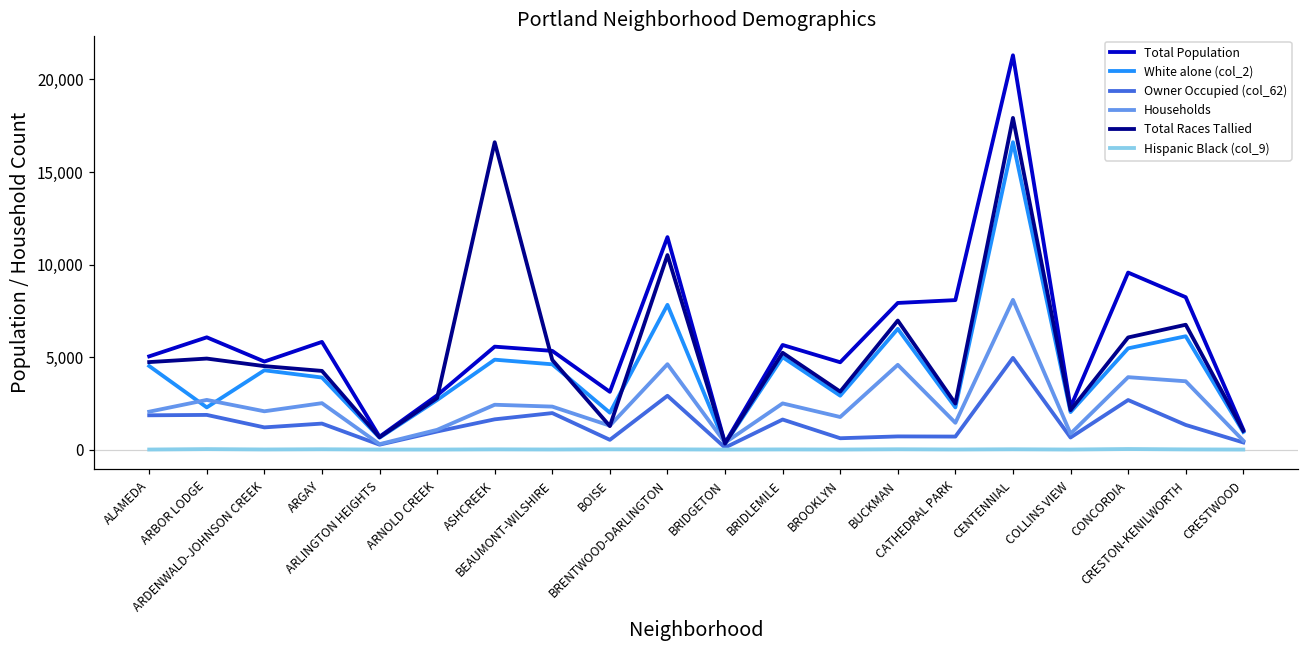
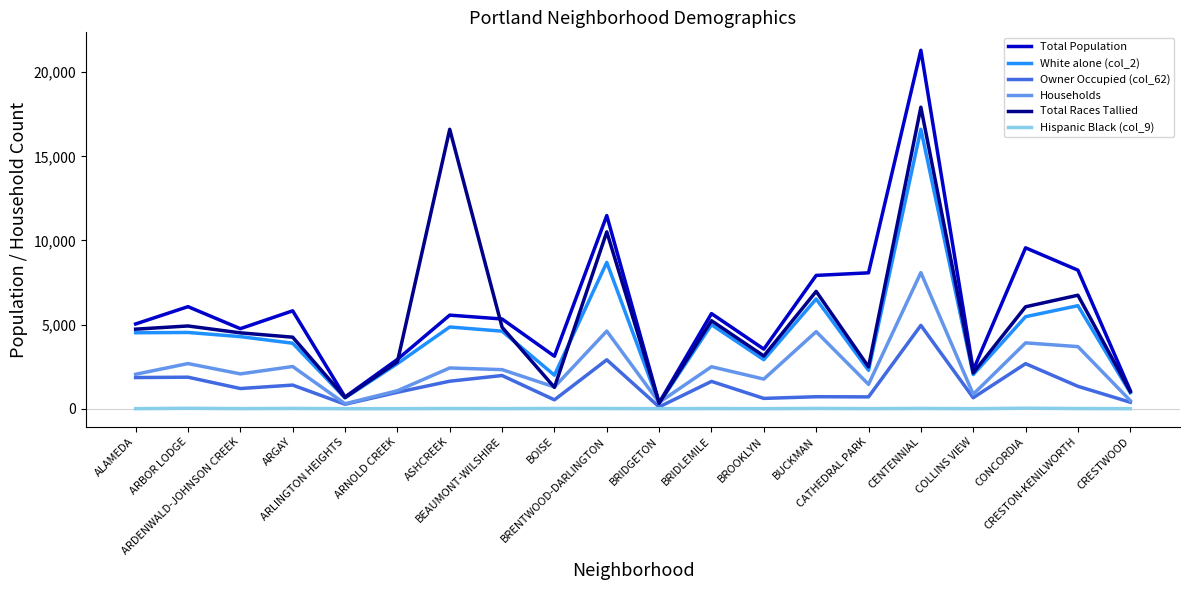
White alone (col_2), ARBOR LODGE: 2,300 -> 4,500
White alone (col_2), BRENTWOOD-DARLINGTON: 7,800 -> 8,700
Total Population, BROOKLYN: 4,700 -> 3,500
